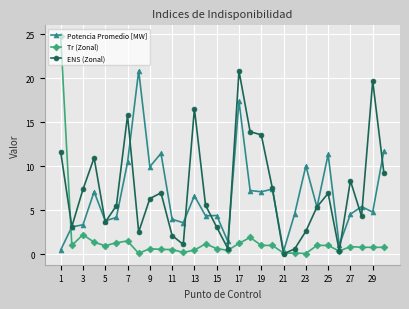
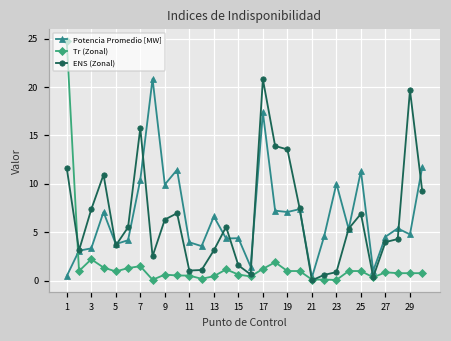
ENS (Zonal), 11: 2 -> 1
ENS (Zonal), 13: 17 -> 3
ENS (Zonal), 15: 3 -> 2
ENS (Zonal), 23: 3 -> 1
ENS (Zonal), 27: 8 -> 4
